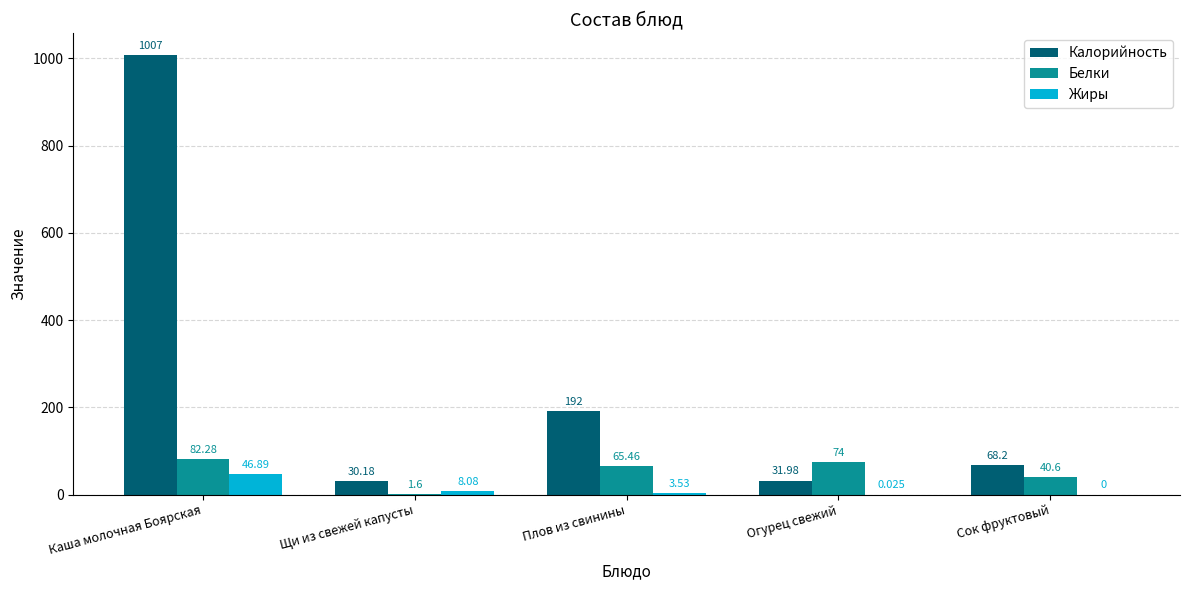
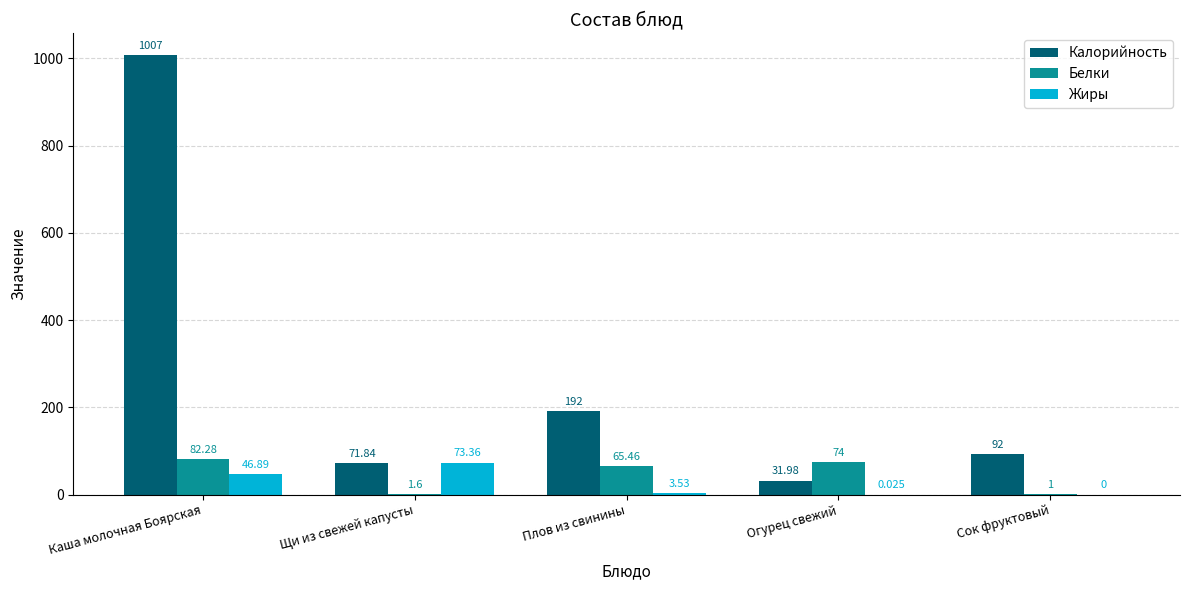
Калорийность, Щи из свежей капусты: 30.18 -> 71.84
Жиры, Щи из свежей капусты: 8.08 -> 73.36
Калорийность, Сок фруктовый: 68.2 -> 92
Белки, Сок фруктовый: 40.6 -> 1
